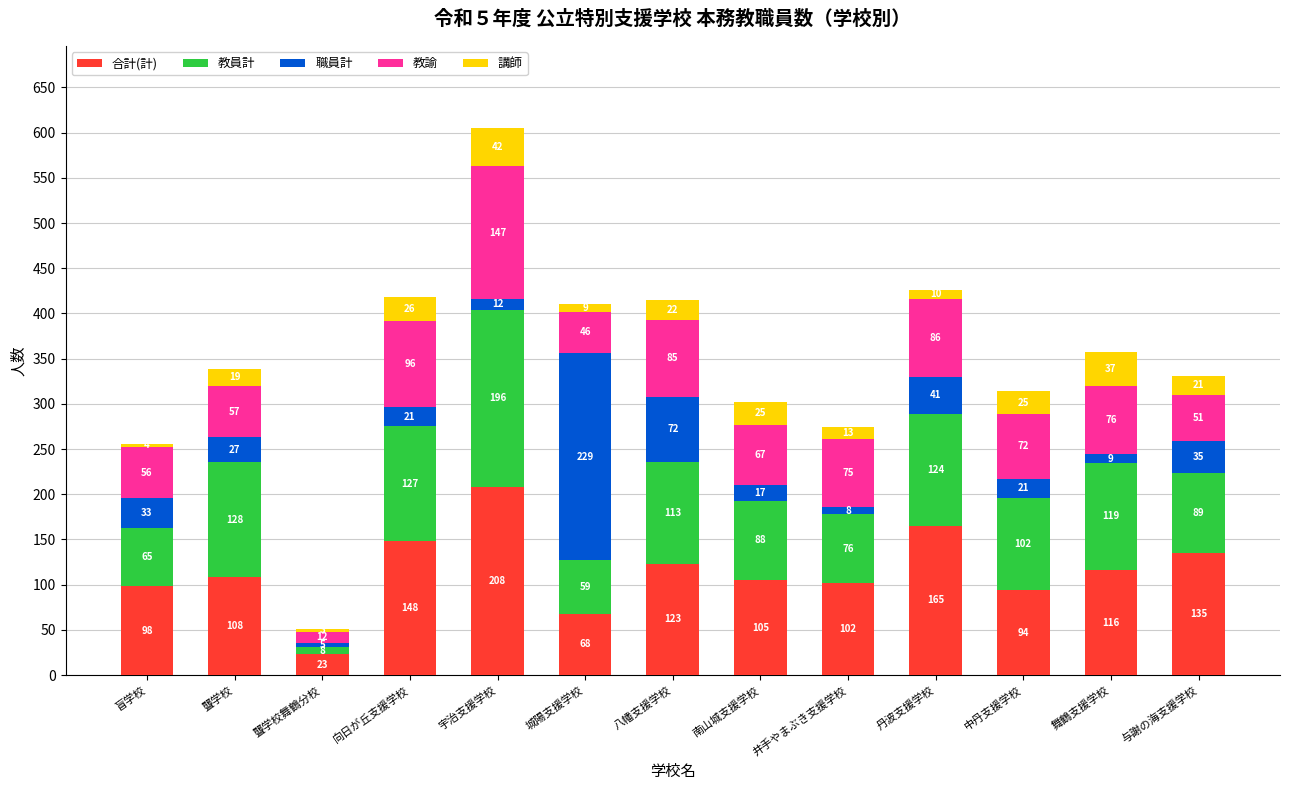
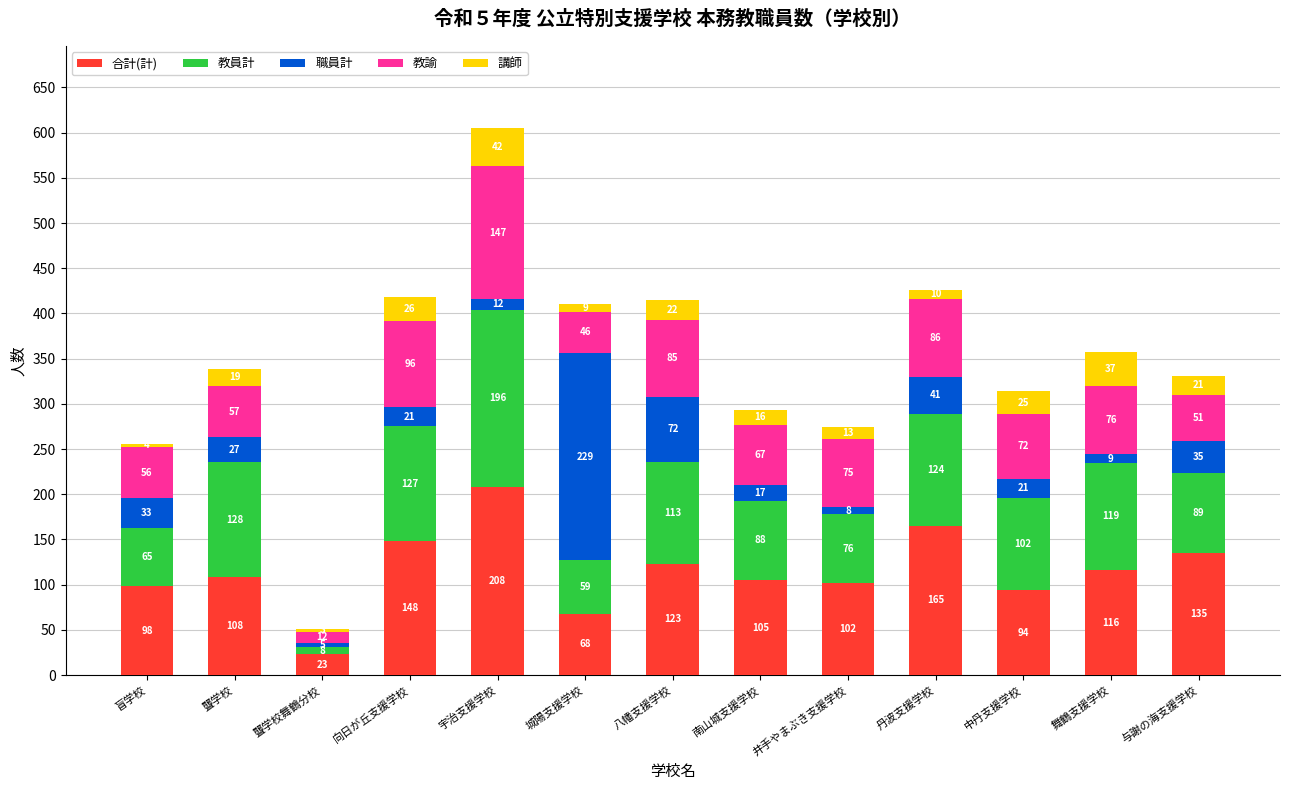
講師, 南山城支援学校: 25 -> 16
